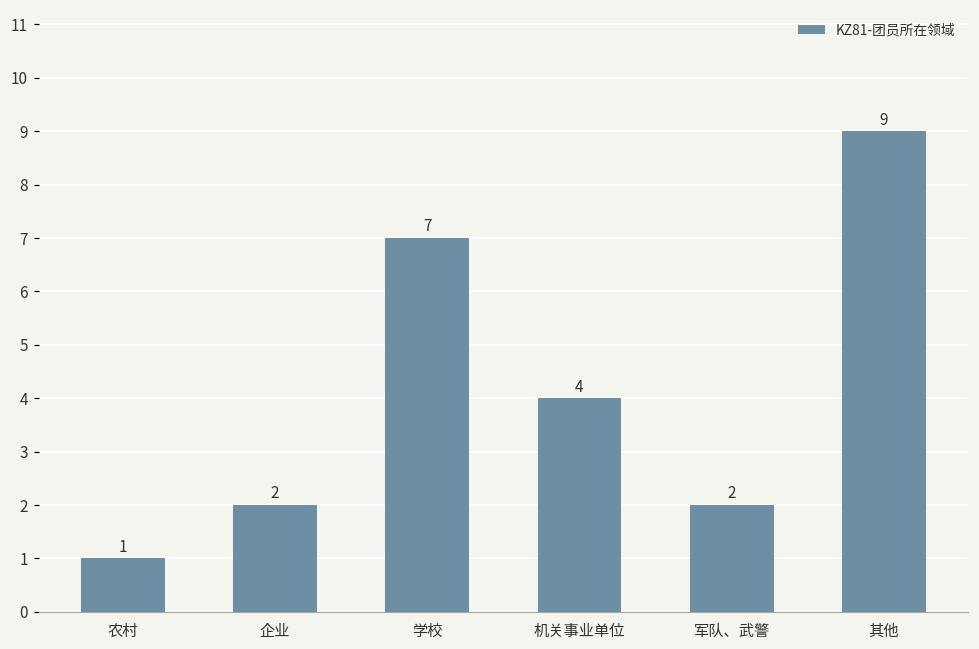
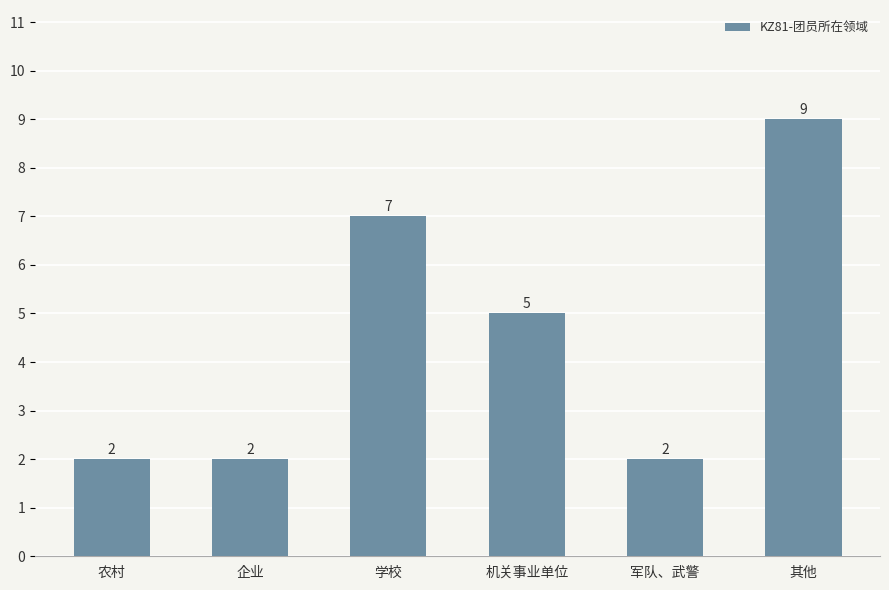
农村: 1 -> 2
机关事业单位: 4 -> 5
